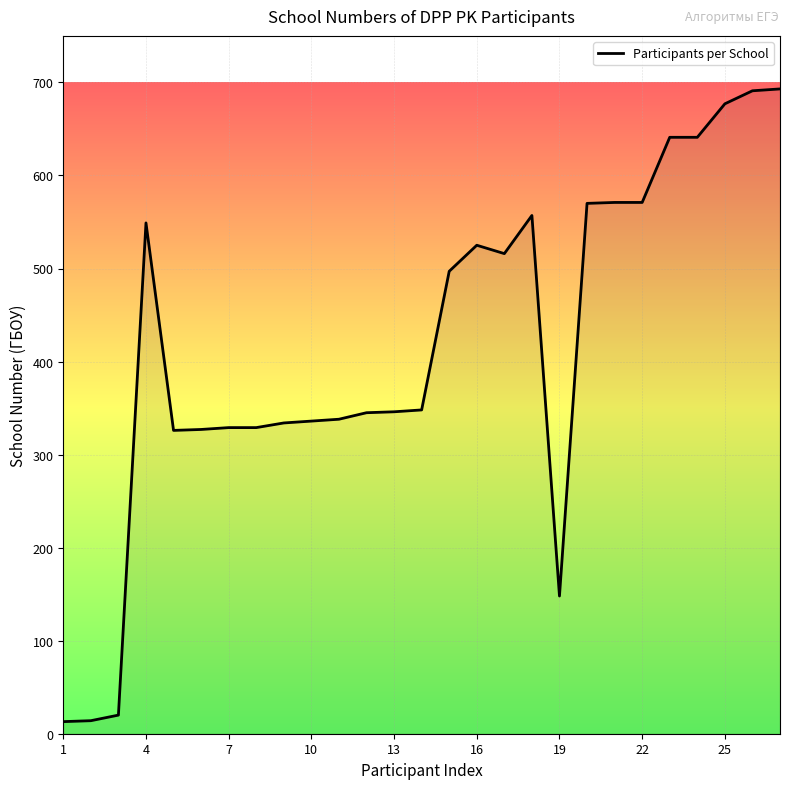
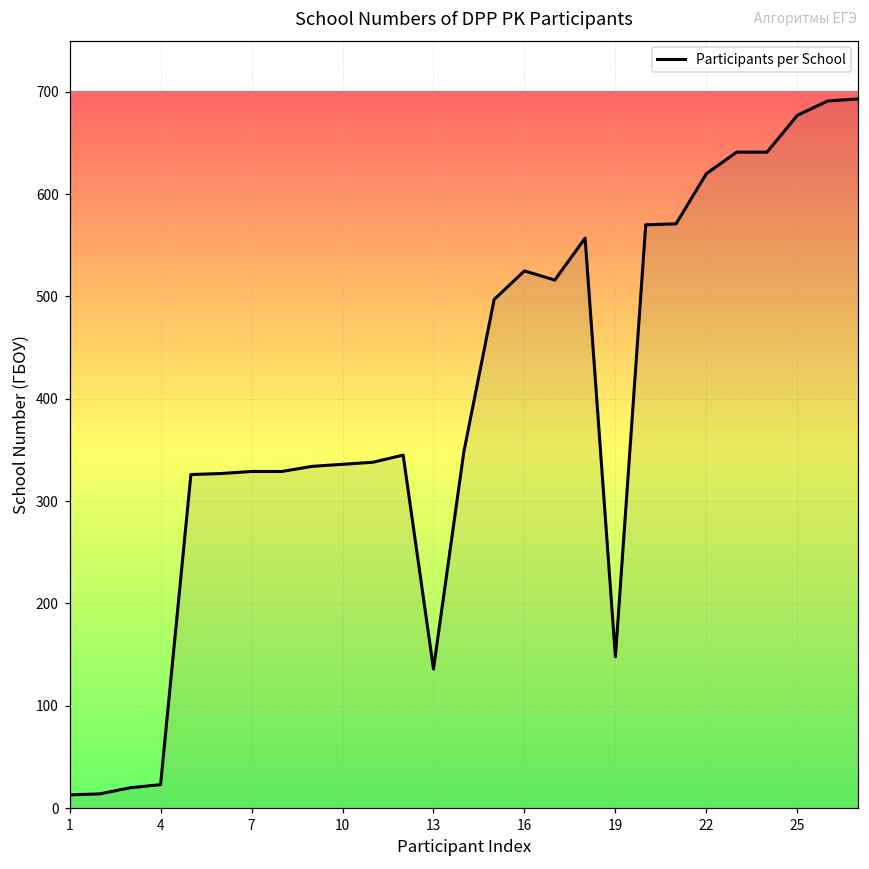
4: 550 -> 20
13: 350 -> 140
22: 570 -> 620
